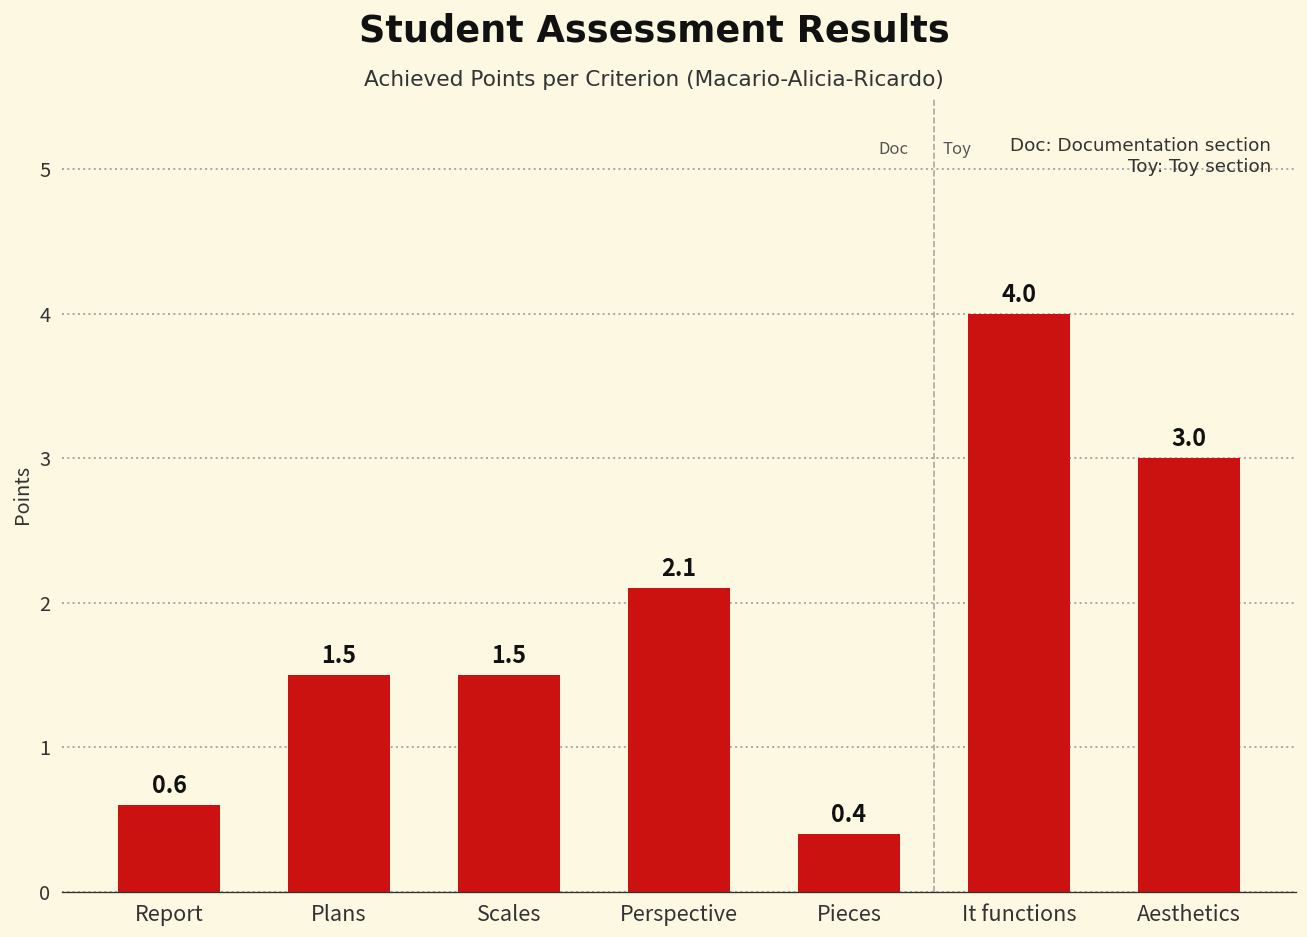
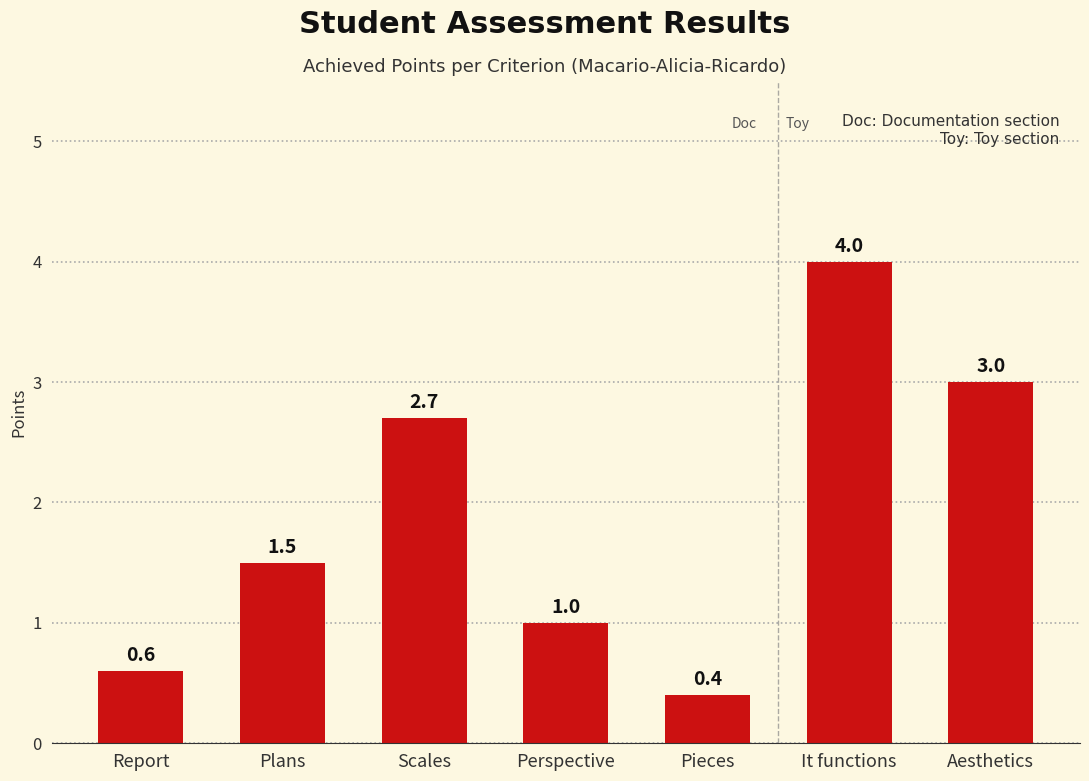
Scales: 1.5 -> 2.7
Perspective: 2.1 -> 1.0
